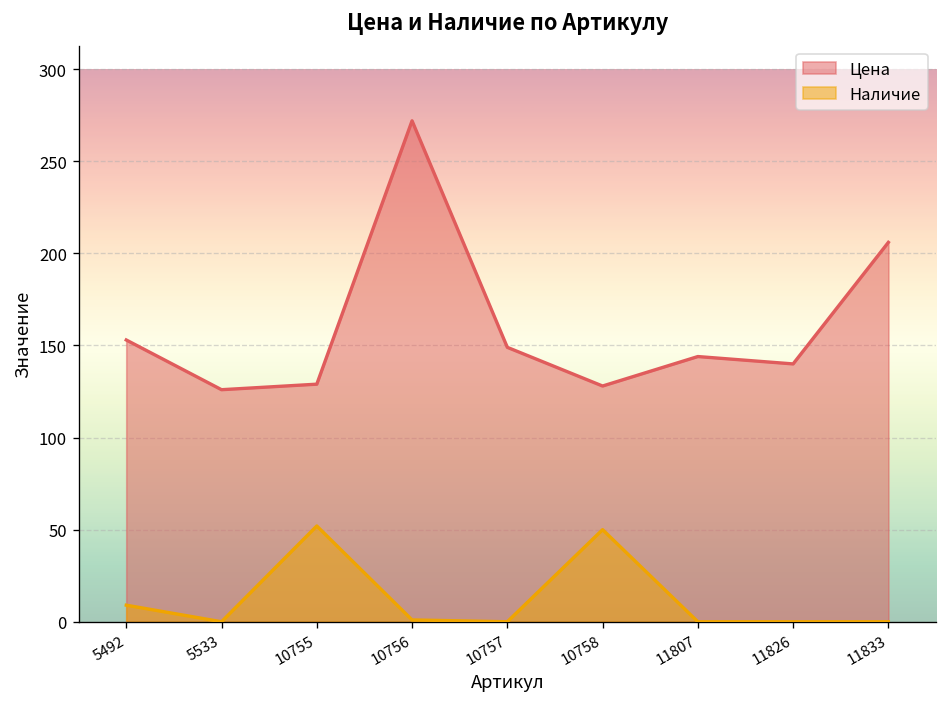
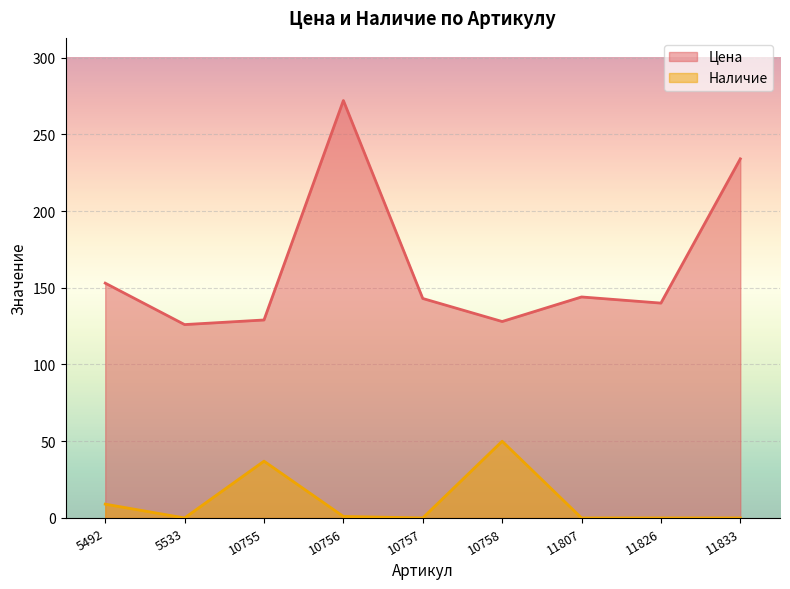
Наличие, 10755: 52 -> 37
Цена, 10757: 149 -> 143
Цена, 11833: 206 -> 234
